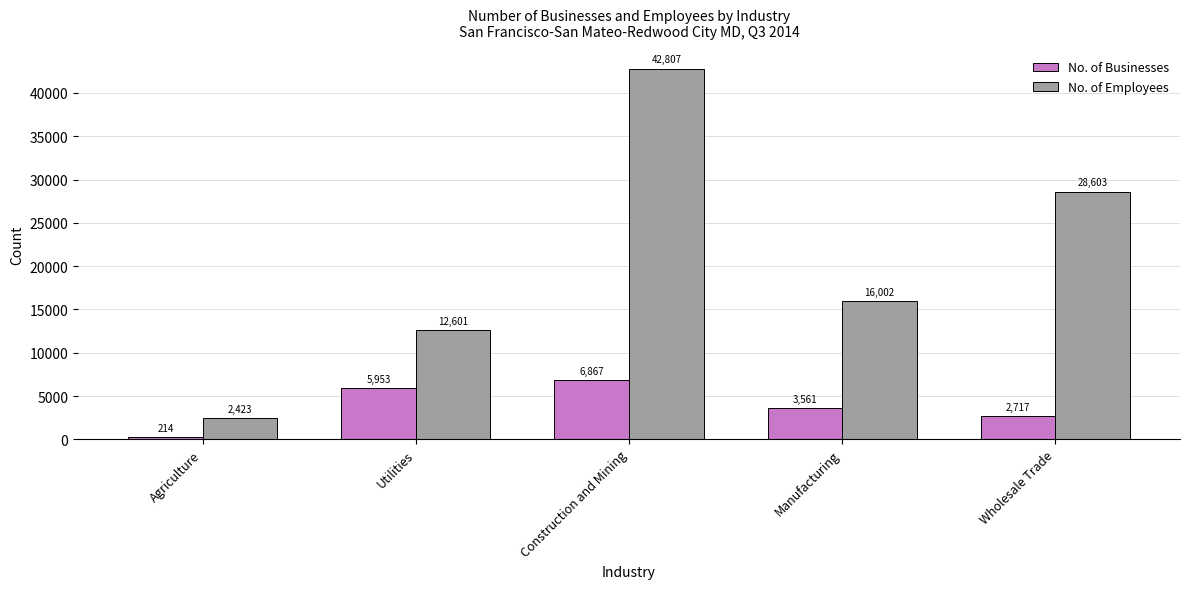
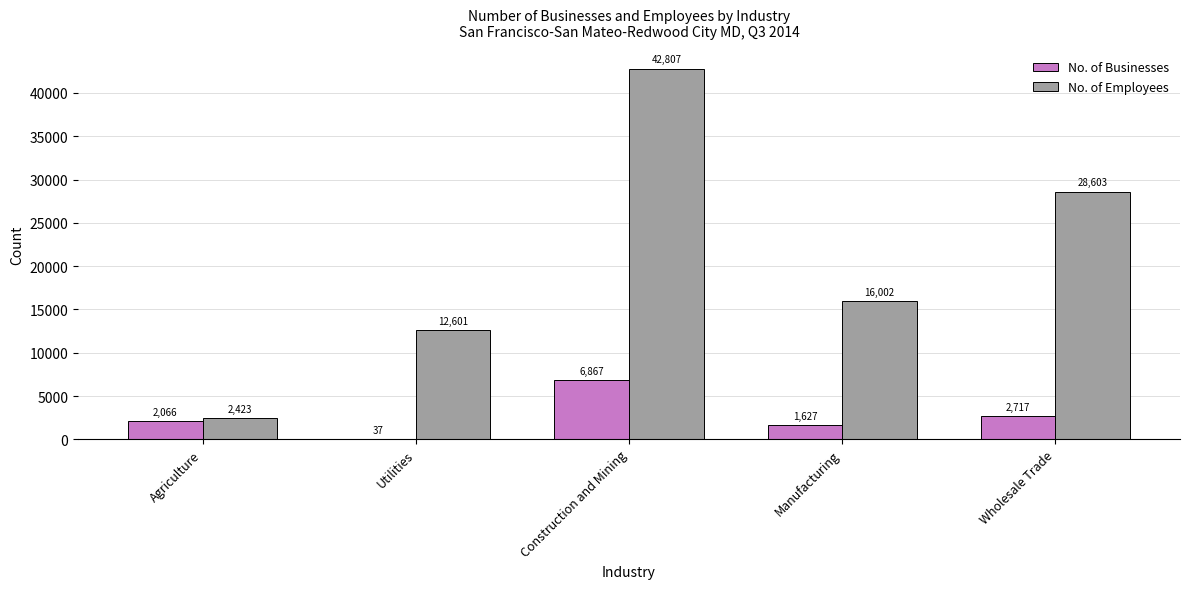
No. of Businesses, Agriculture: 214 -> 2,066
No. of Businesses, Utilities: 5,953 -> 37
No. of Businesses, Manufacturing: 3,561 -> 1,627
